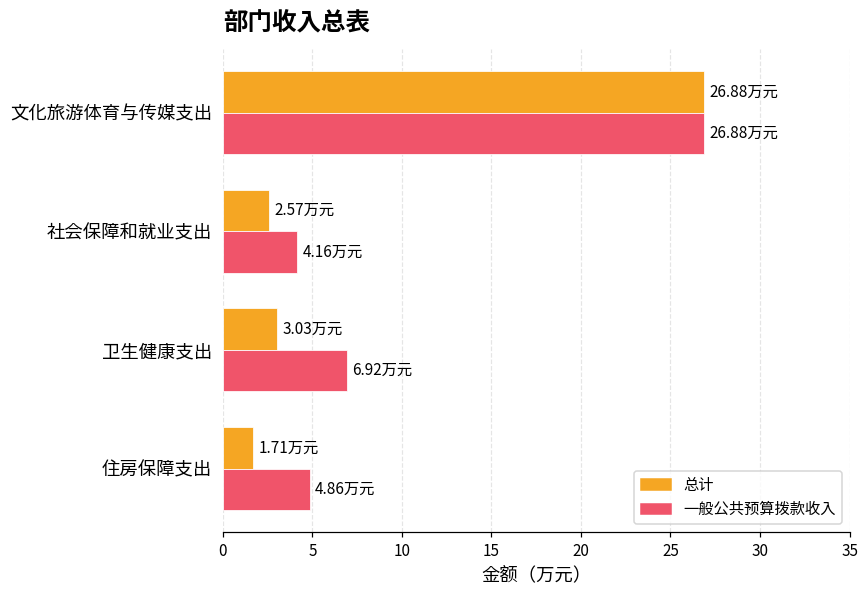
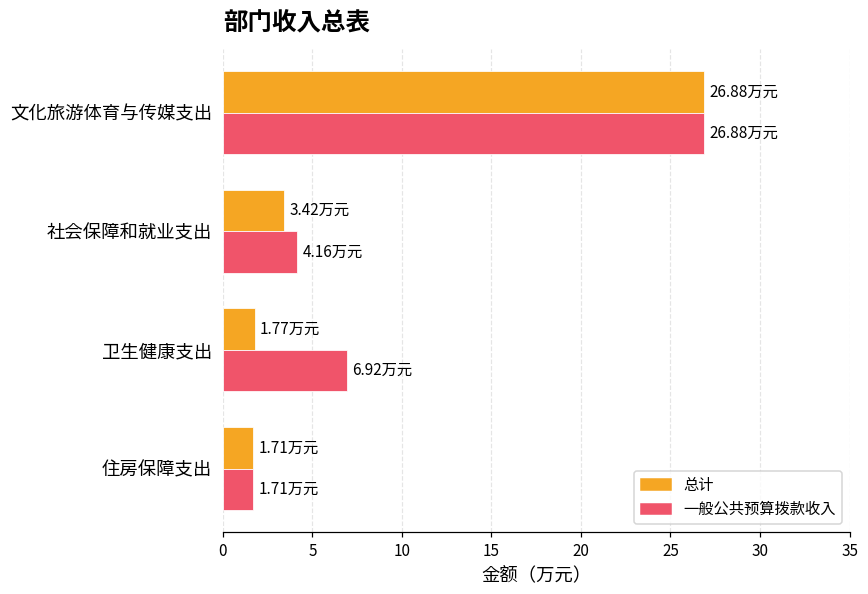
总计, 社会保障和就业支出: 2.57 -> 3.42
总计, 卫生健康支出: 3.03 -> 1.77
一般公共预算拨款收入, 住房保障支出: 4.86 -> 1.71
